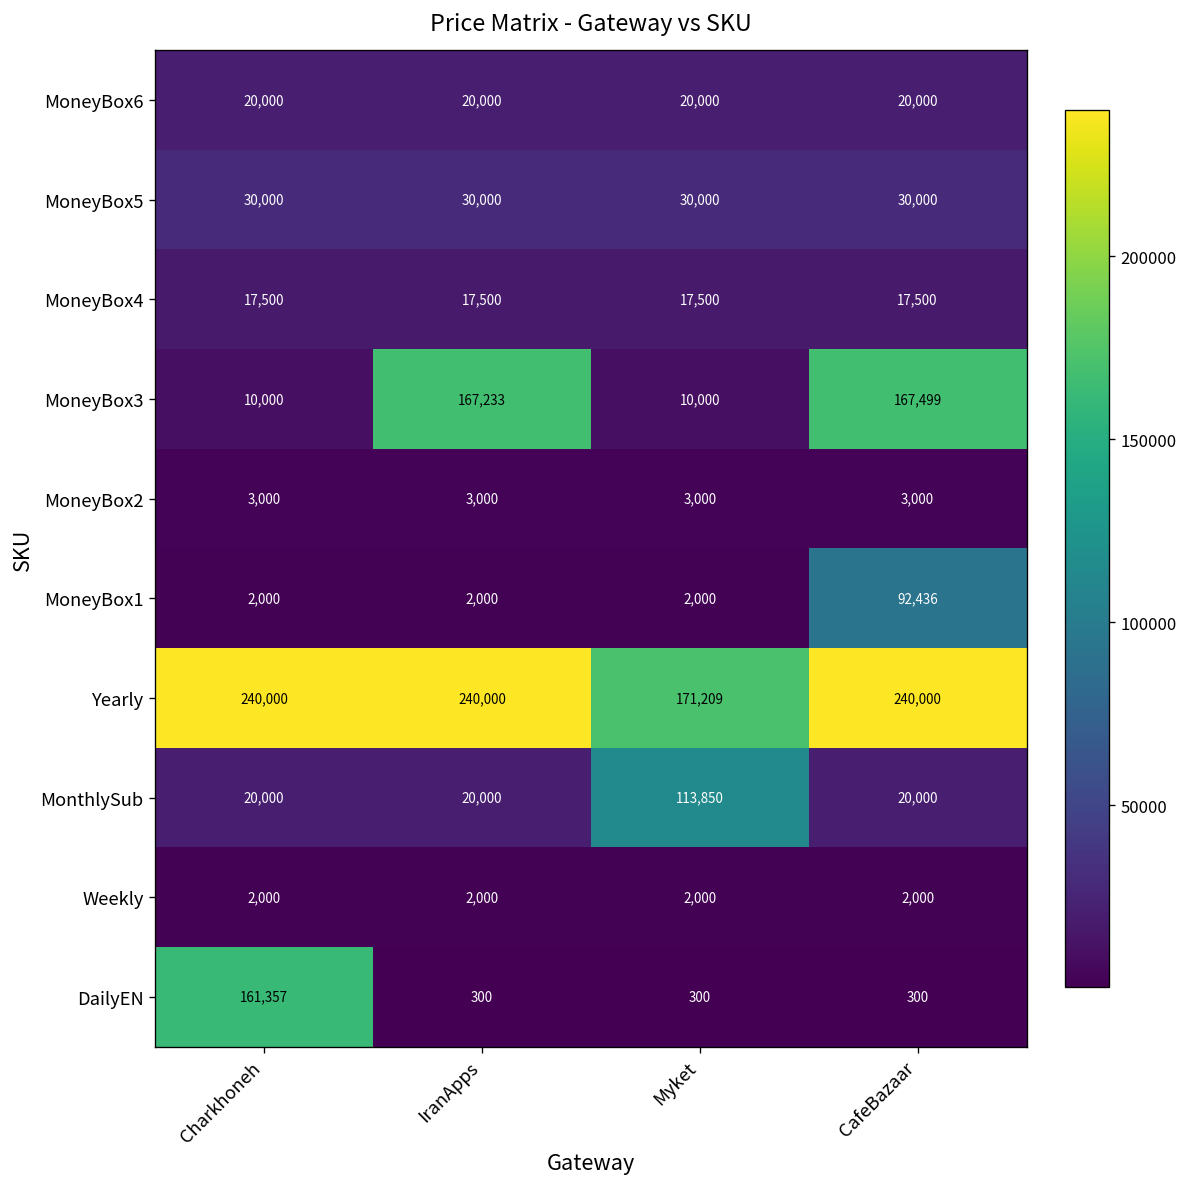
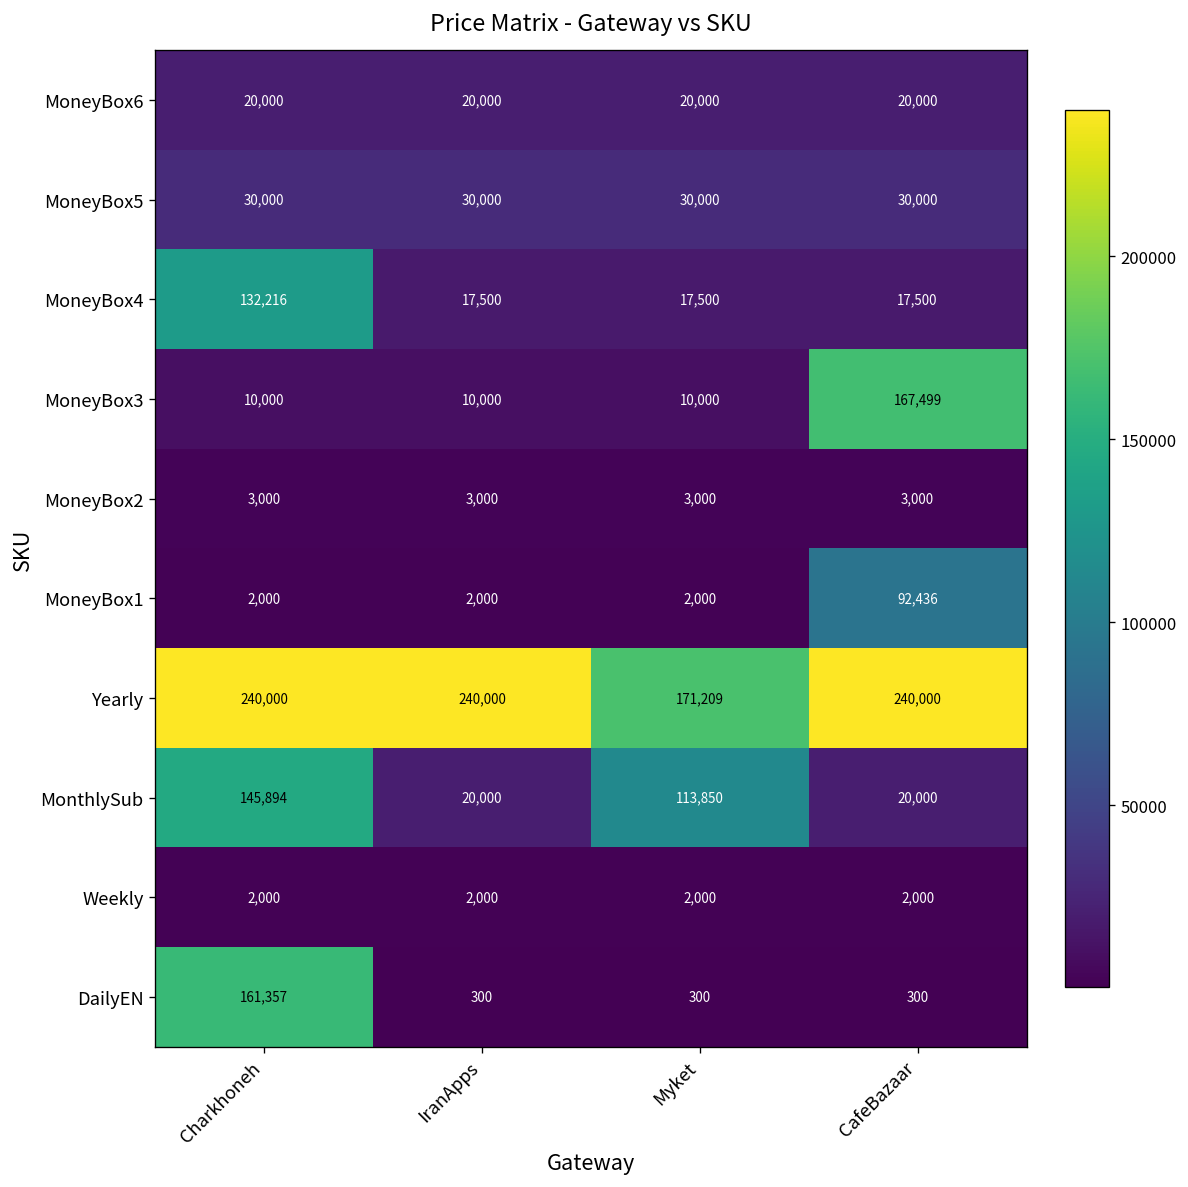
MoneyBox4, Charkhoneh: 17,500 -> 132,216
MoneyBox3, IranApps: 167,233 -> 10,000
MonthlySub, Charkhoneh: 20,000 -> 145,894
